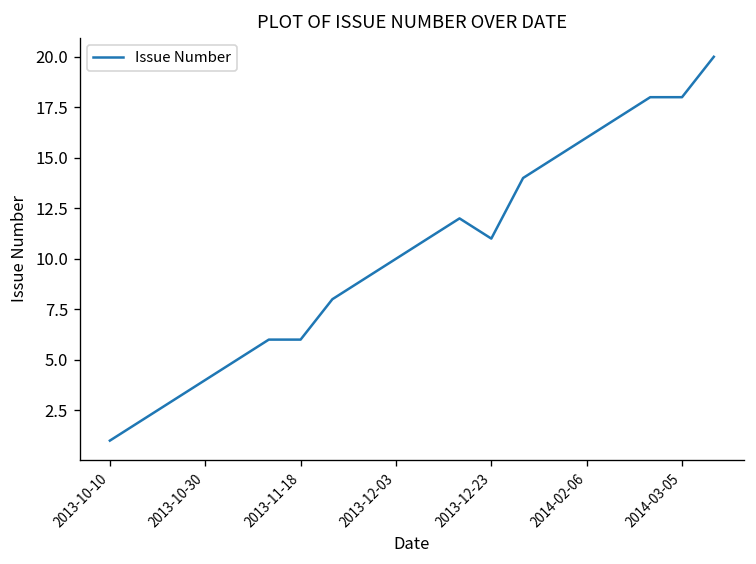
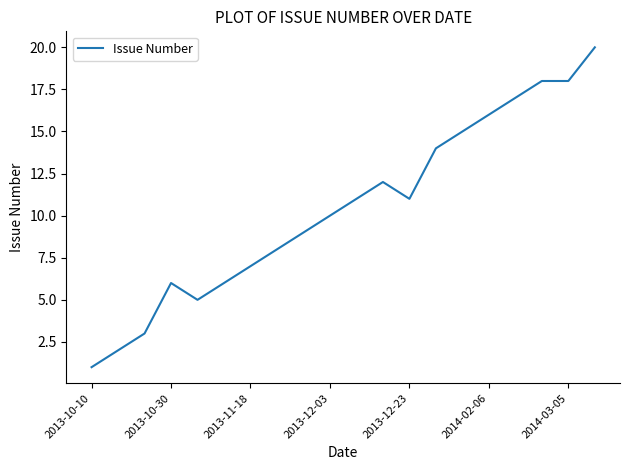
2013-10-30: 4 -> 6
2013-11-18: 6 -> 7
